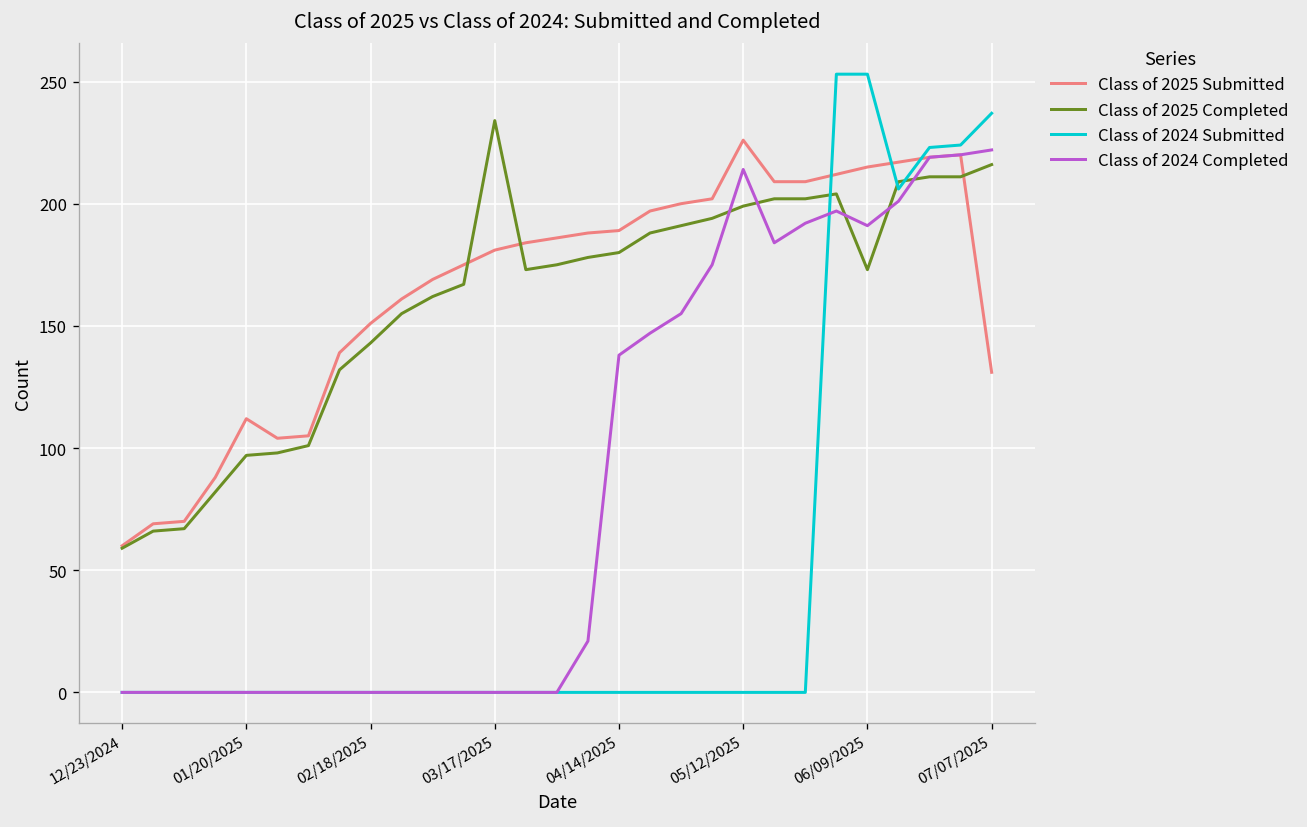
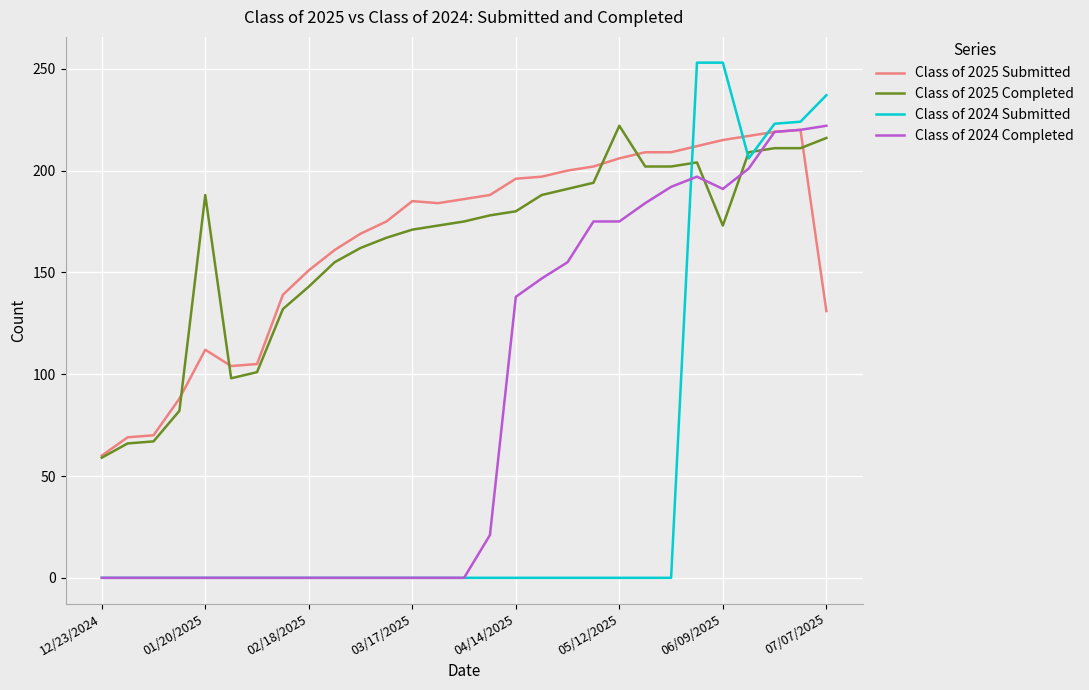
Class of 2025 Completed, 01/20/2025: 97 -> 188
Class of 2025 Submitted, 03/17/2025: 181 -> 185
Class of 2025 Completed, 03/17/2025: 234 -> 171
Class of 2025 Submitted, 04/14/2025: 189 -> 196
Class of 2025 Submitted, 05/12/2025: 226 -> 206
Class of 2025 Completed, 05/12/2025: 199 -> 222
Class of 2024 Completed, 05/12/2025: 214 -> 175
